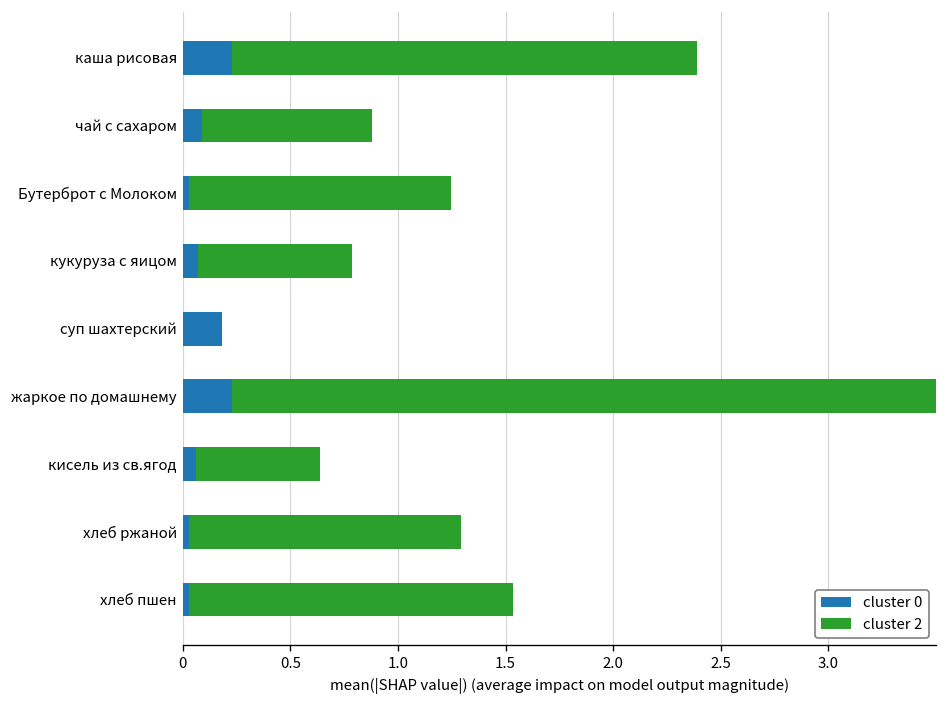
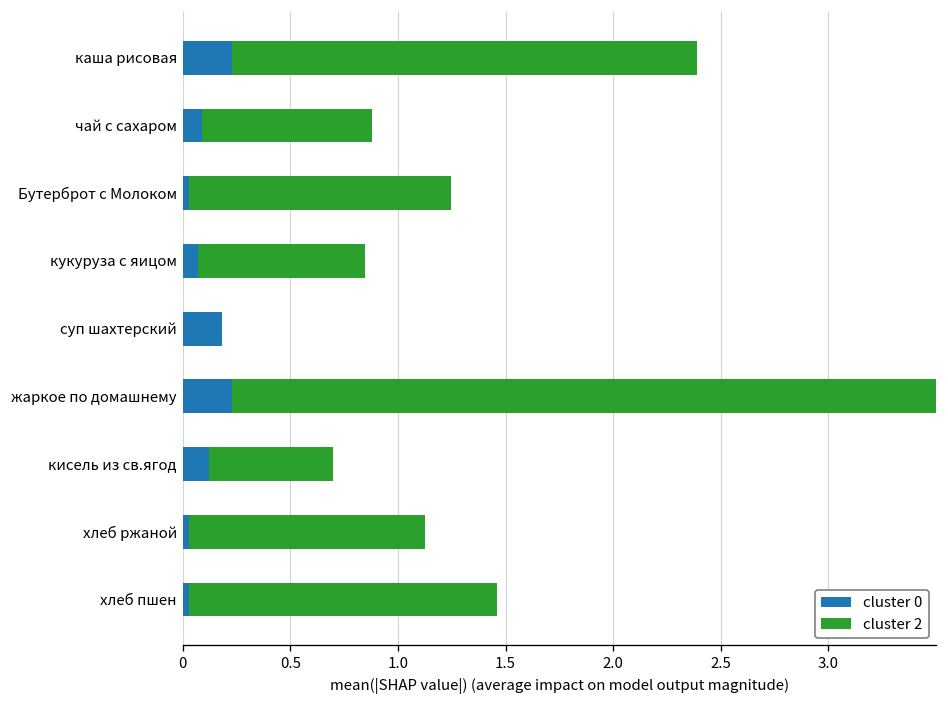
cluster 2, кукуруза с яицом: 0.71 -> 0.78
cluster 0, кисель из св.ягод: 0.06 -> 0.12
cluster 2, хлеб ржаной: 1.26 -> 1.09
cluster 2, хлеб пшен: 1.51 -> 1.43
